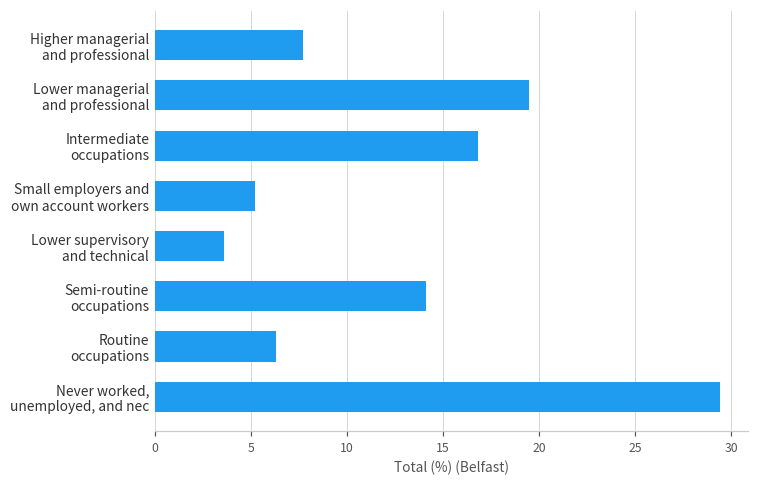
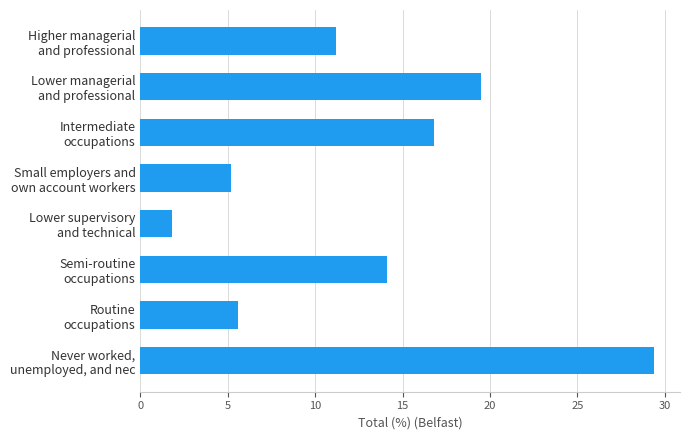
Higher managerial and professional: 7.7 -> 11.2
Lower supervisory and technical: 3.6 -> 1.8
Routine occupations: 6.3 -> 5.6
